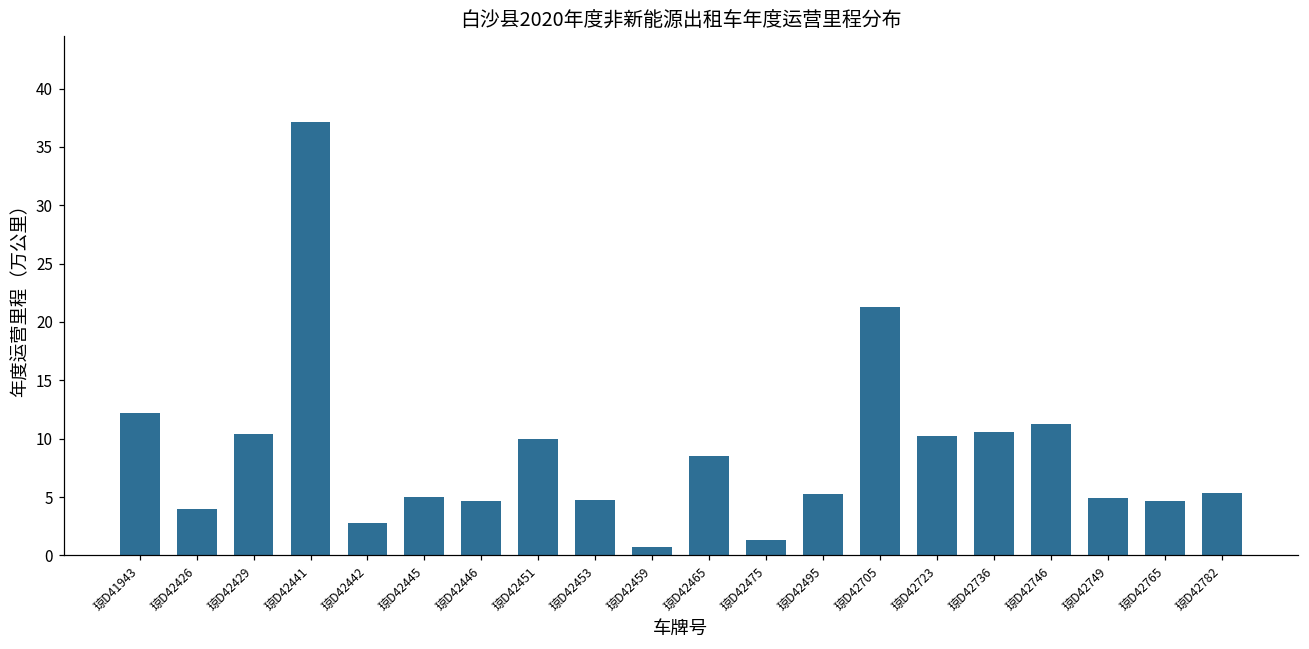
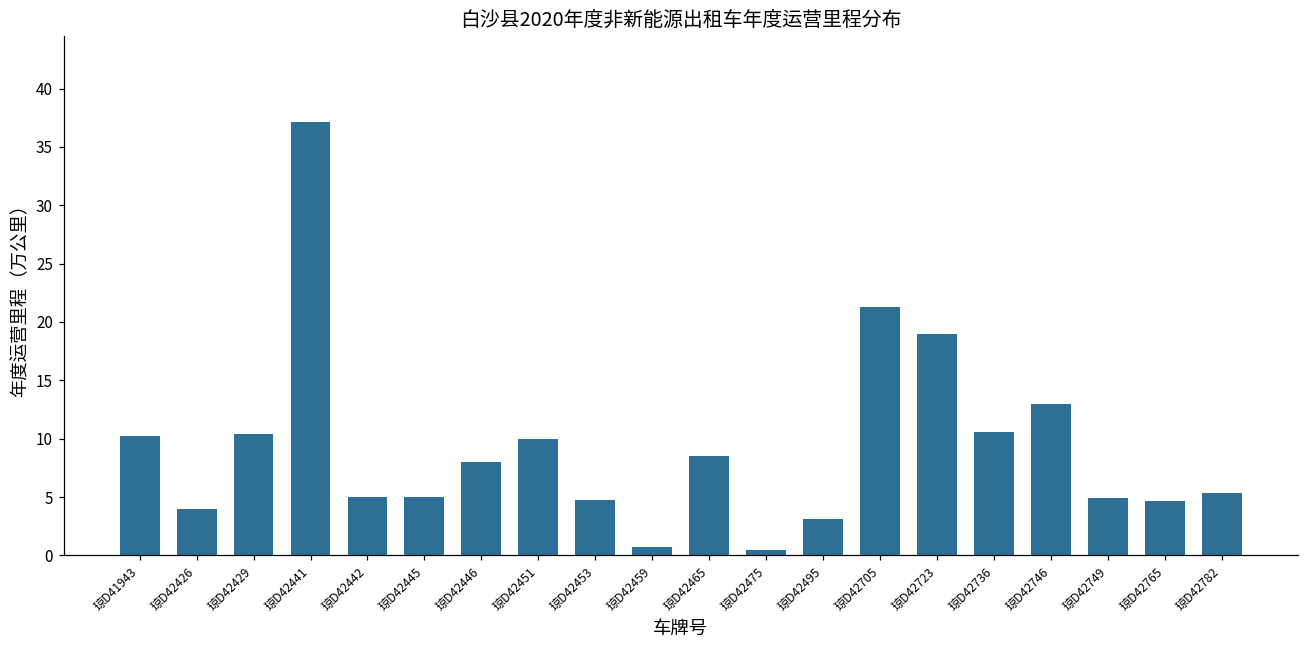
琼D41943: 12.2 -> 10.2
琼D42442: 2.7 -> 5.0
琼D42446: 4.7 -> 8.0
琼D42475: 1.3 -> 0.5
琼D42495: 5.3 -> 3.1
琼D42723: 10.2 -> 18.9
琼D42746: 11.2 -> 13.0
